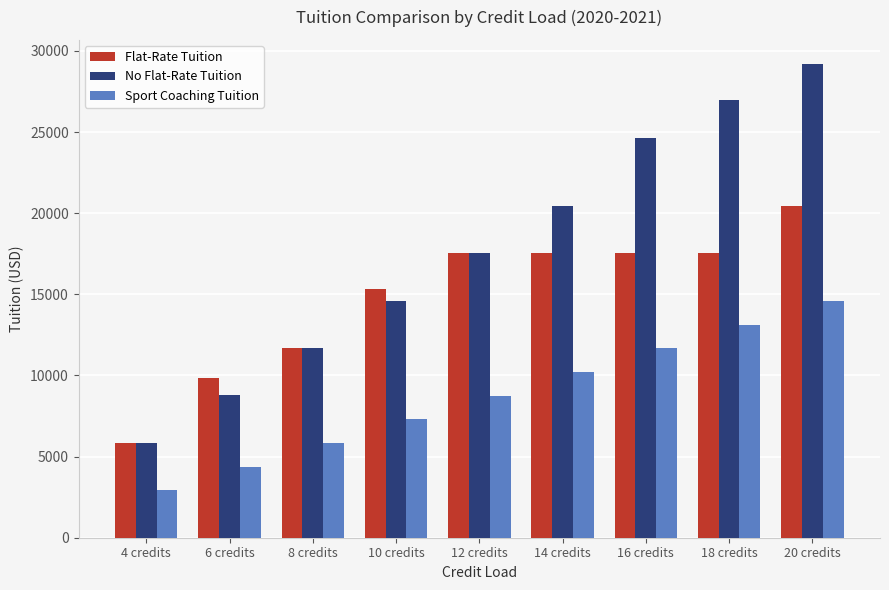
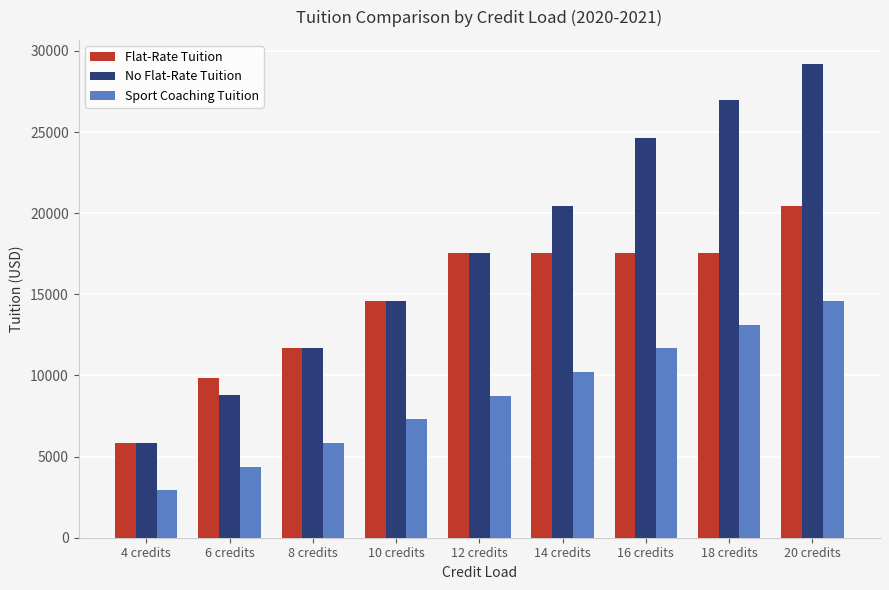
Flat-Rate Tuition, 10 credits: 15400 -> 14600
